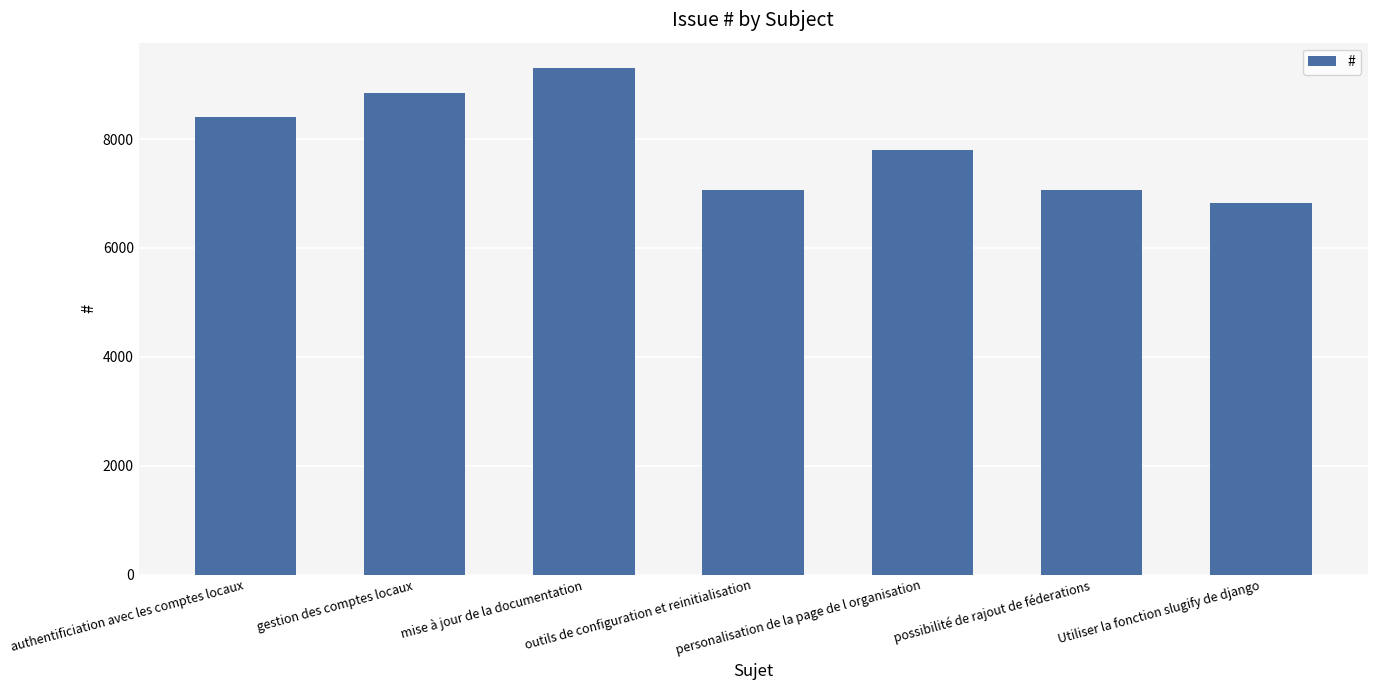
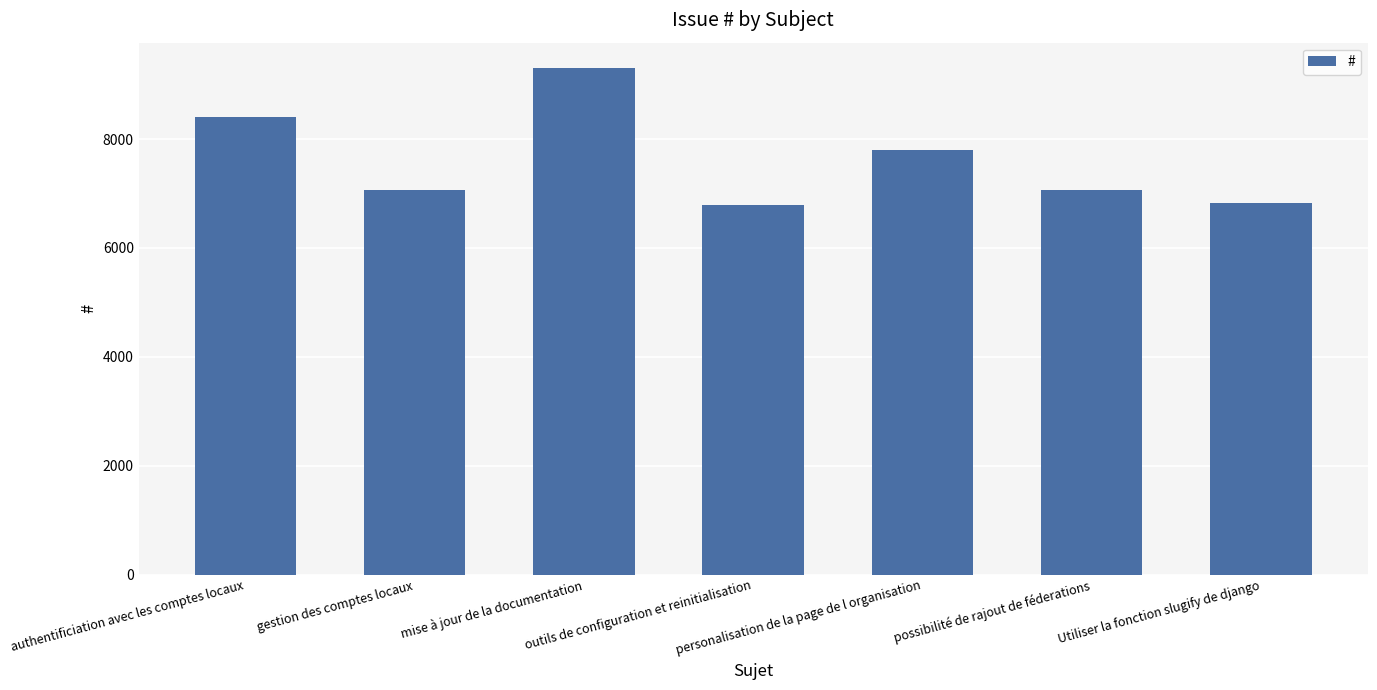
gestion des comptes locaux: 8800 -> 7100
outils de configuration et reinitialisation: 7100 -> 6800
